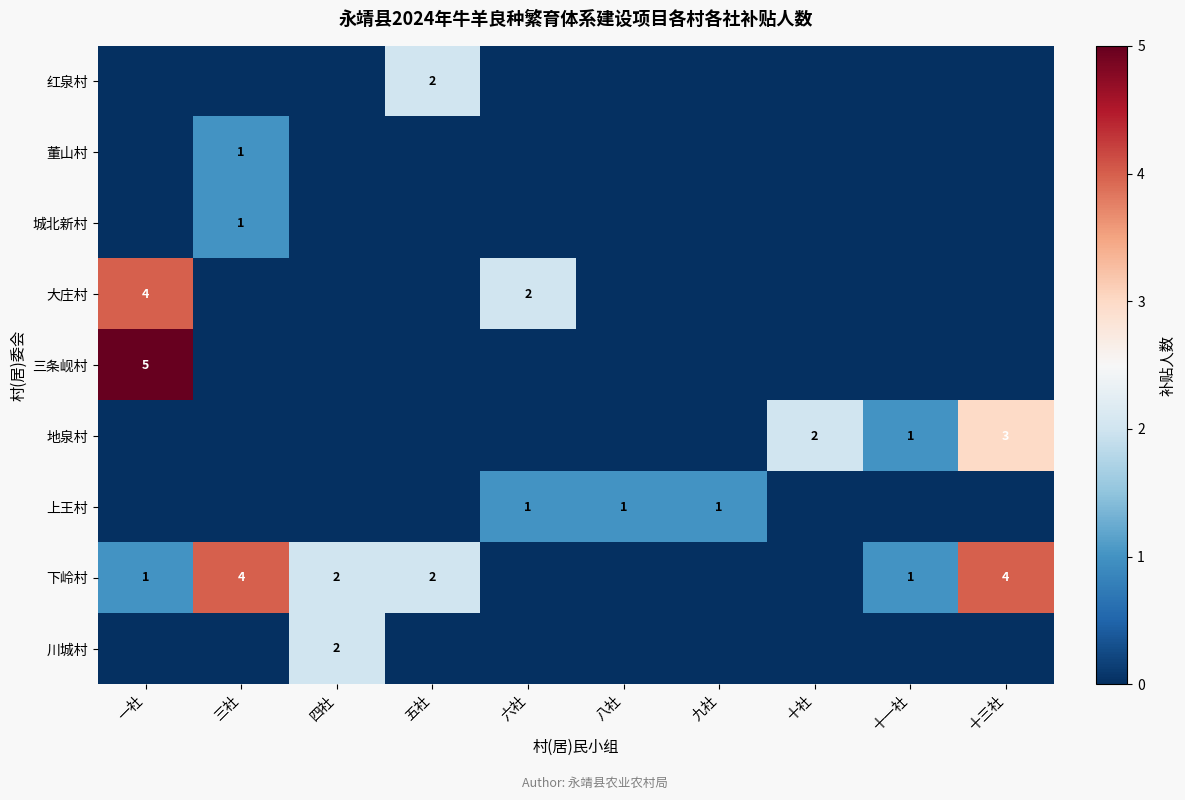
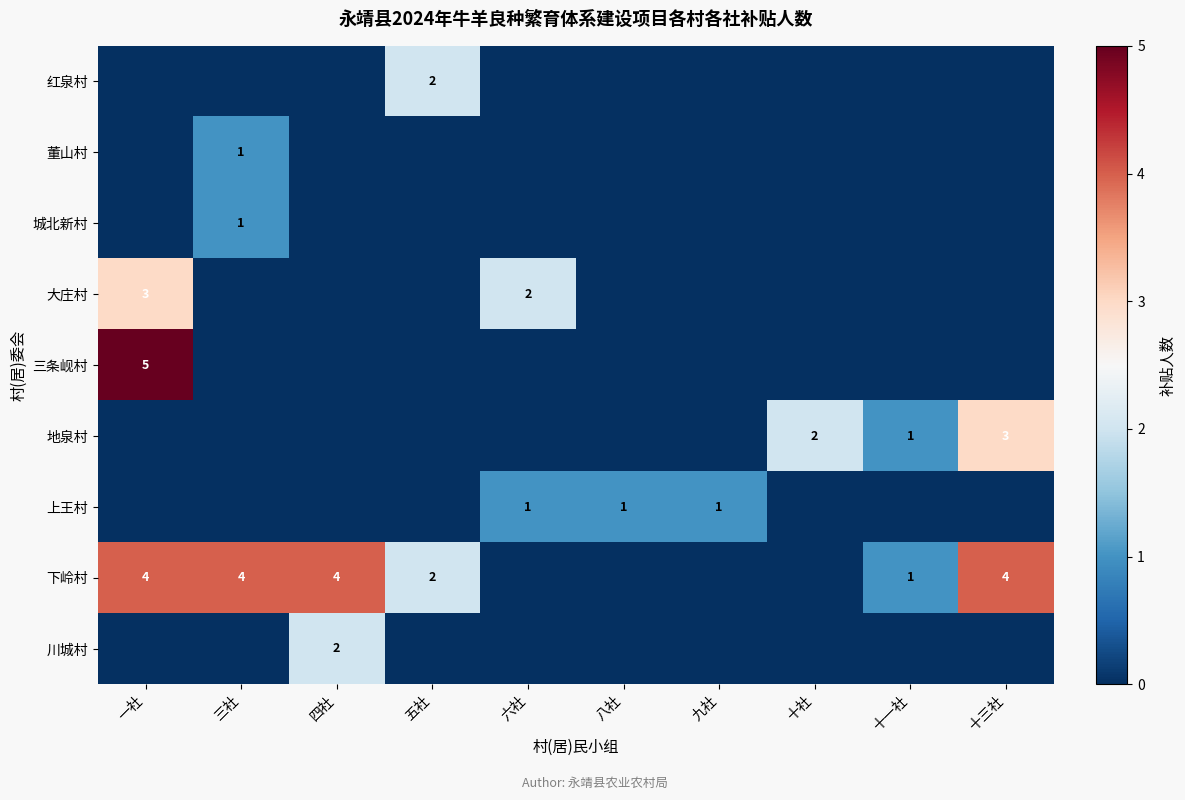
大庄村, 一社: 4 -> 3
下岭村, 一社: 1 -> 4
下岭村, 四社: 2 -> 4
